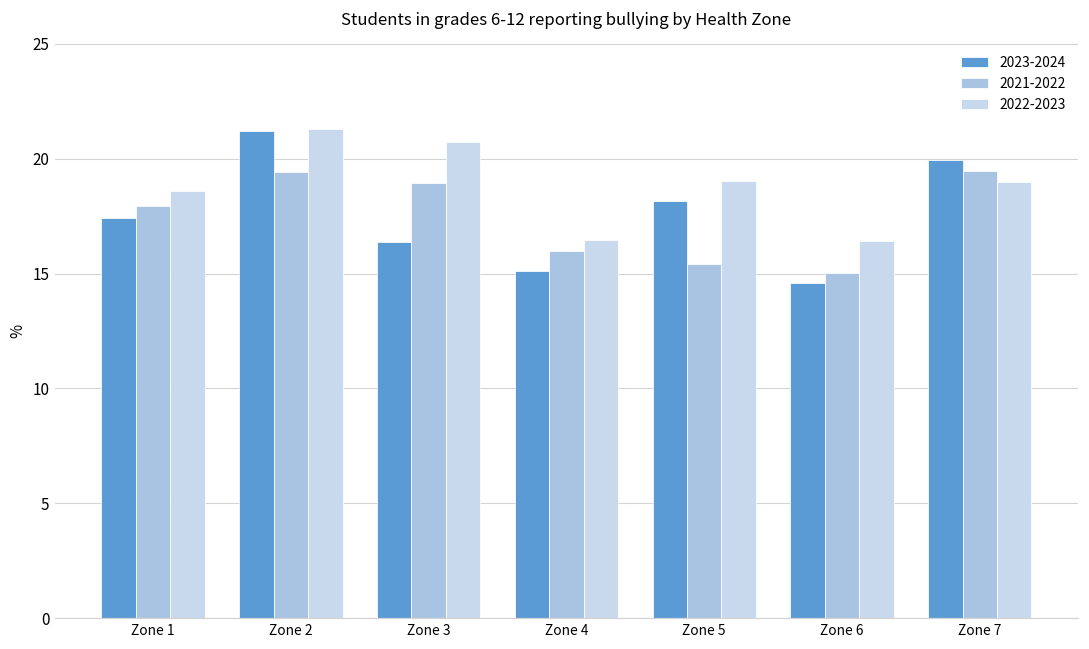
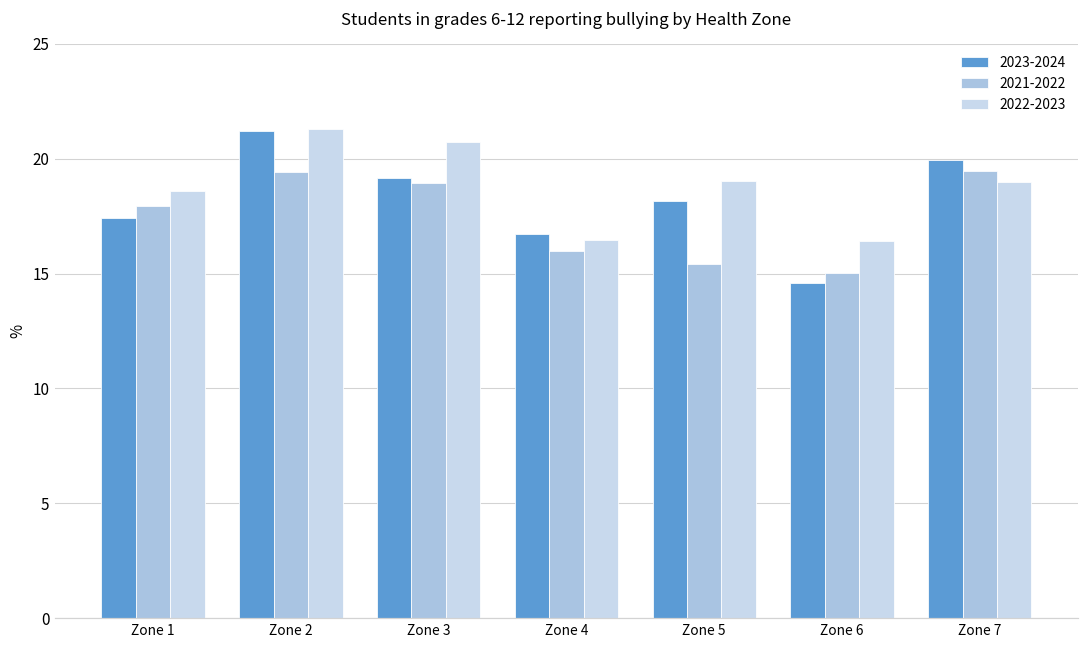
2023-2024, Zone 3: 16.4 -> 19.1
2023-2024, Zone 4: 15.1 -> 16.7
